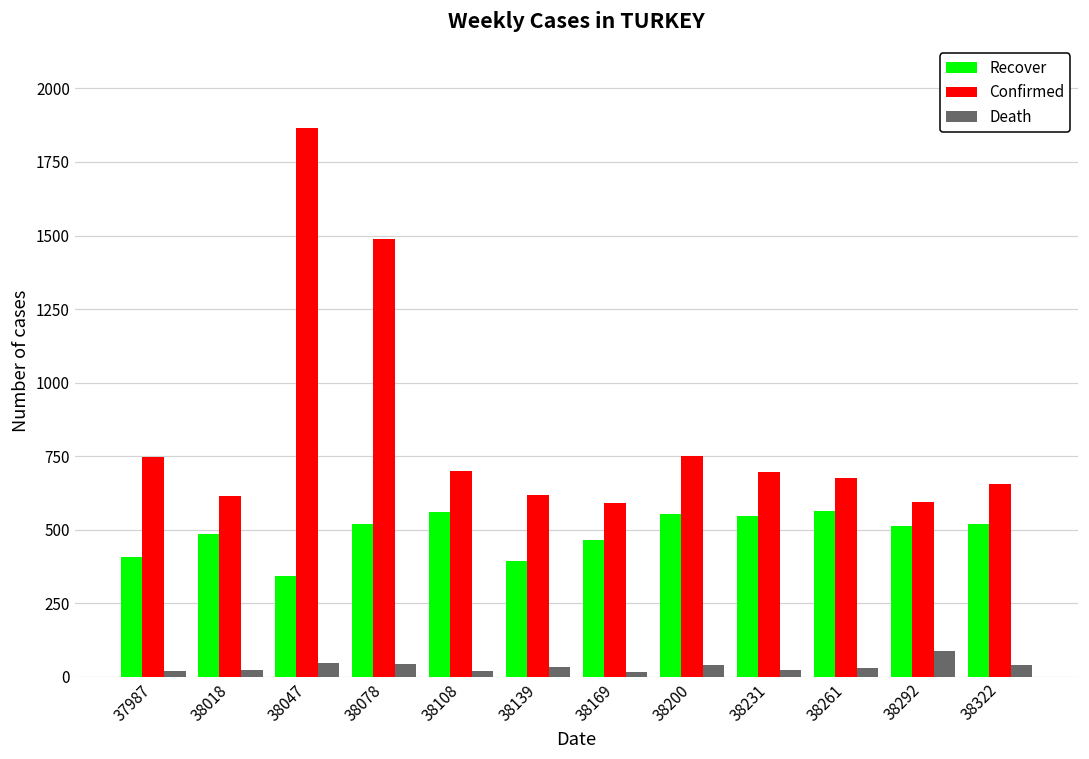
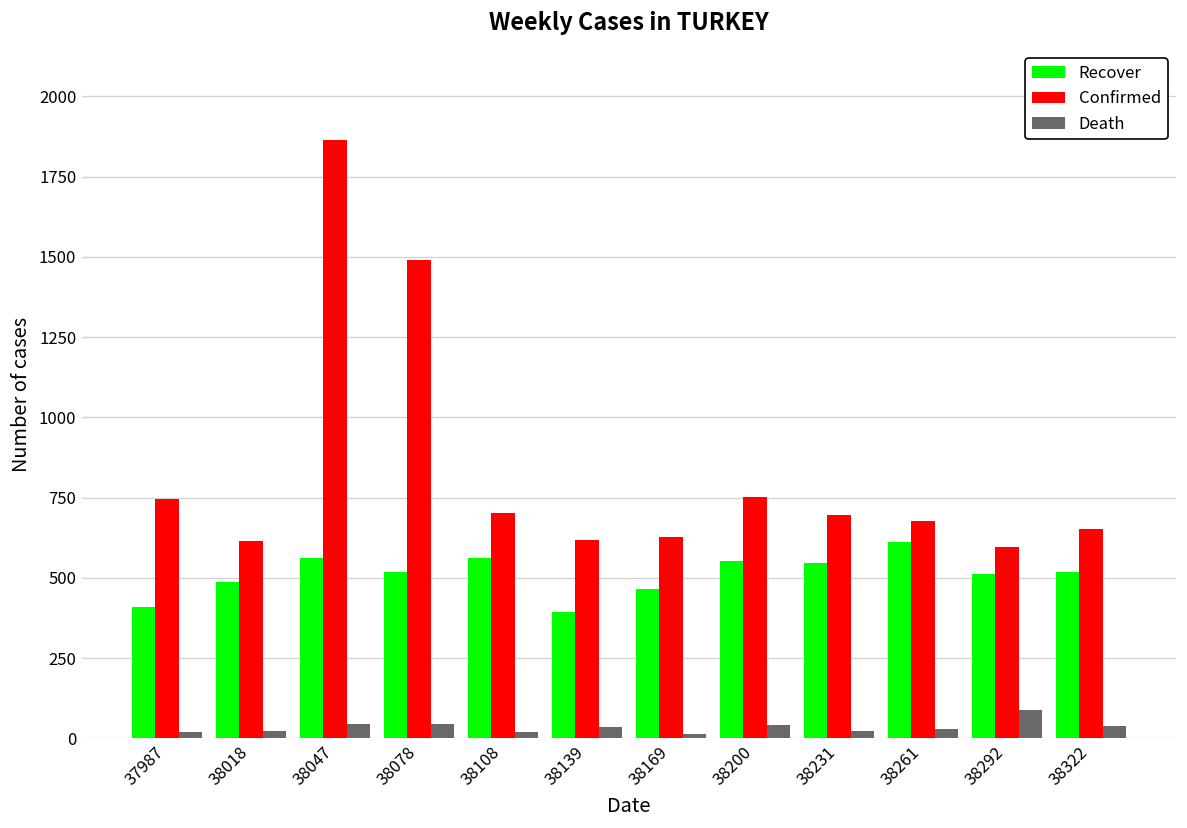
Recover, 38047: 340 -> 560
Confirmed, 38169: 590 -> 630
Recover, 38261: 560 -> 610
